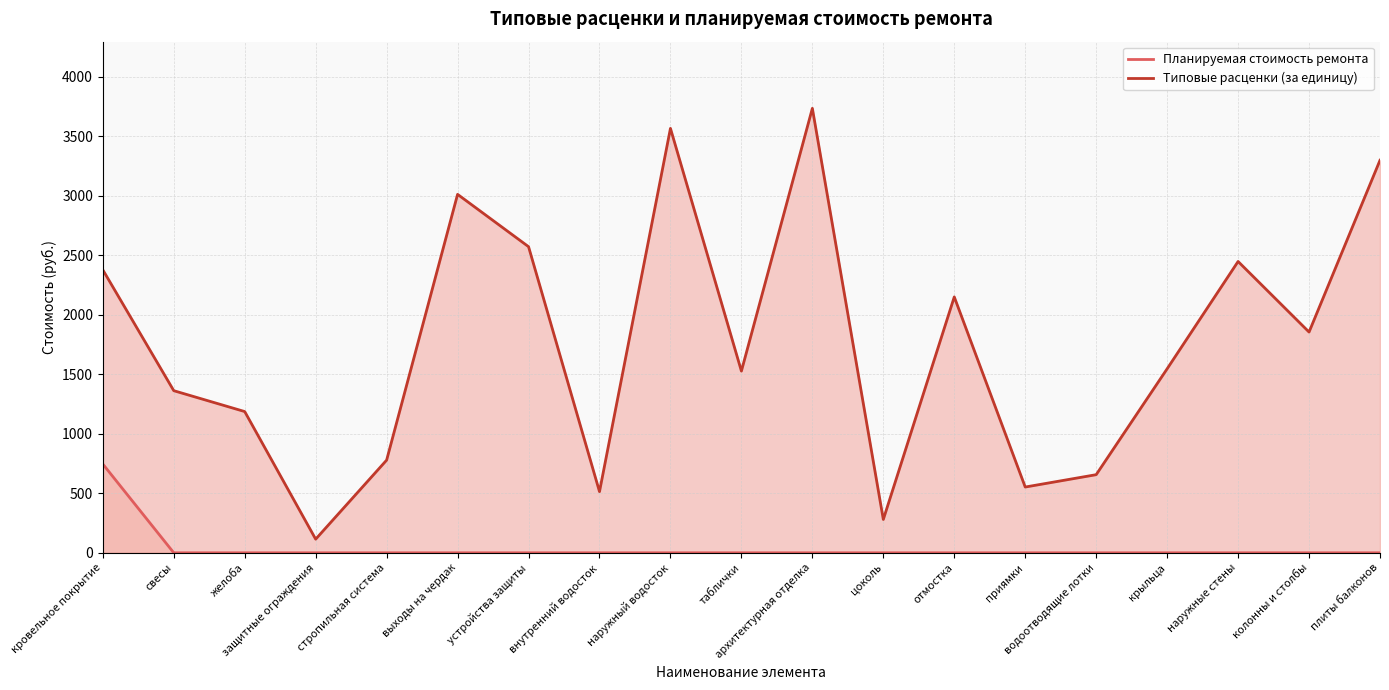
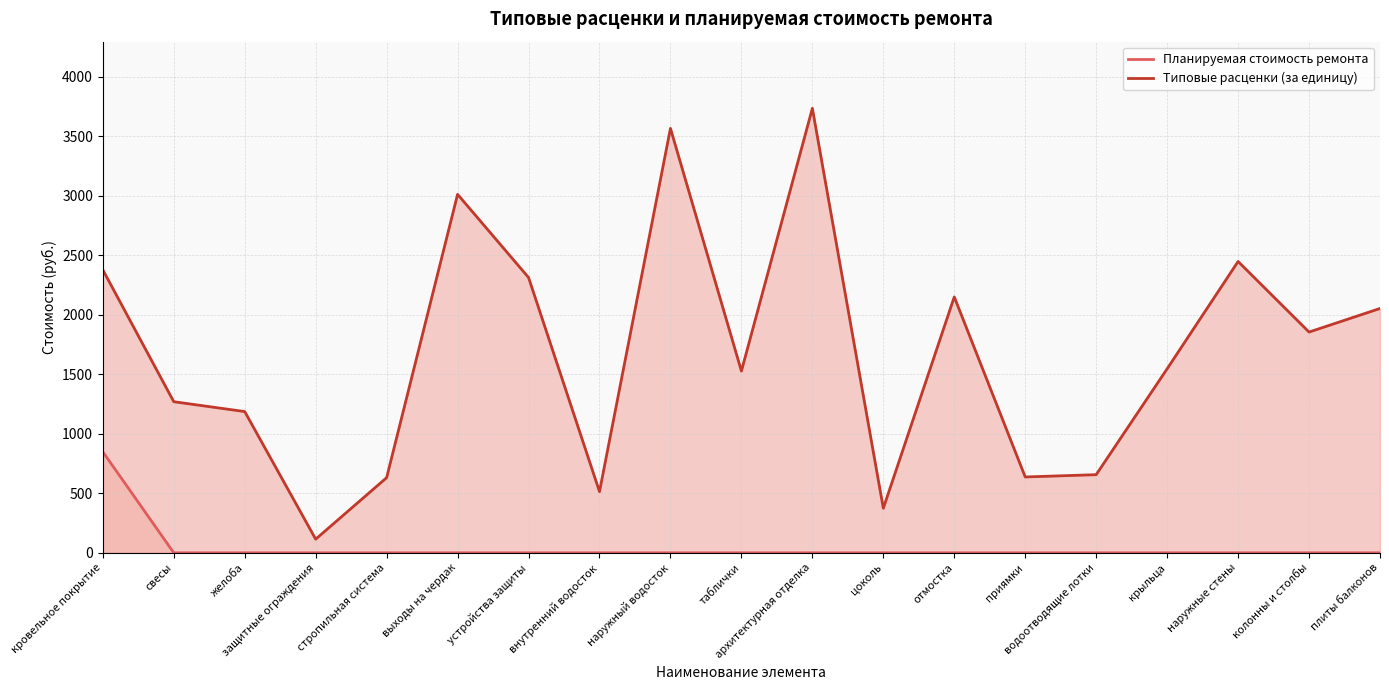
Планируемая стоимость ремонта, кровельное покрытие: 750 -> 850
Типовые расценки (за единицу), свесы: 1360 -> 1270
Типовые расценки (за единицу), стропильная система: 780 -> 630
Типовые расценки (за единицу), устройства защиты: 2570 -> 2310
Типовые расценки (за единицу), цоколь: 280 -> 370
Типовые расценки (за единицу), приямки: 550 -> 640
Типовые расценки (за единицу), плиты балконов: 3300 -> 2050
